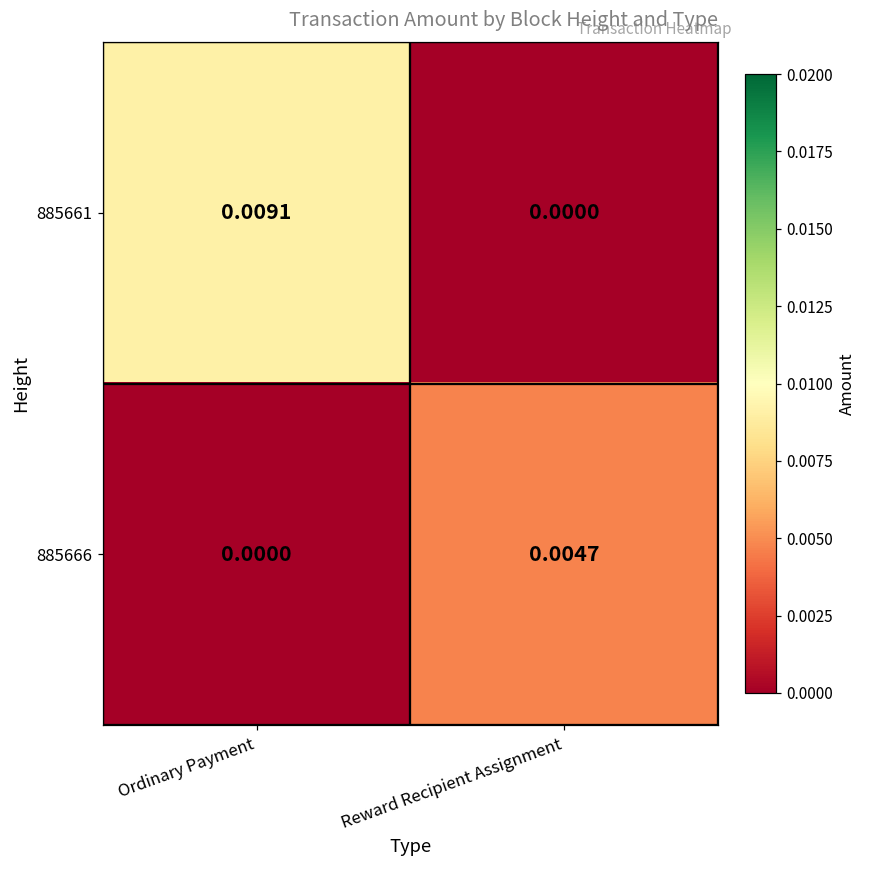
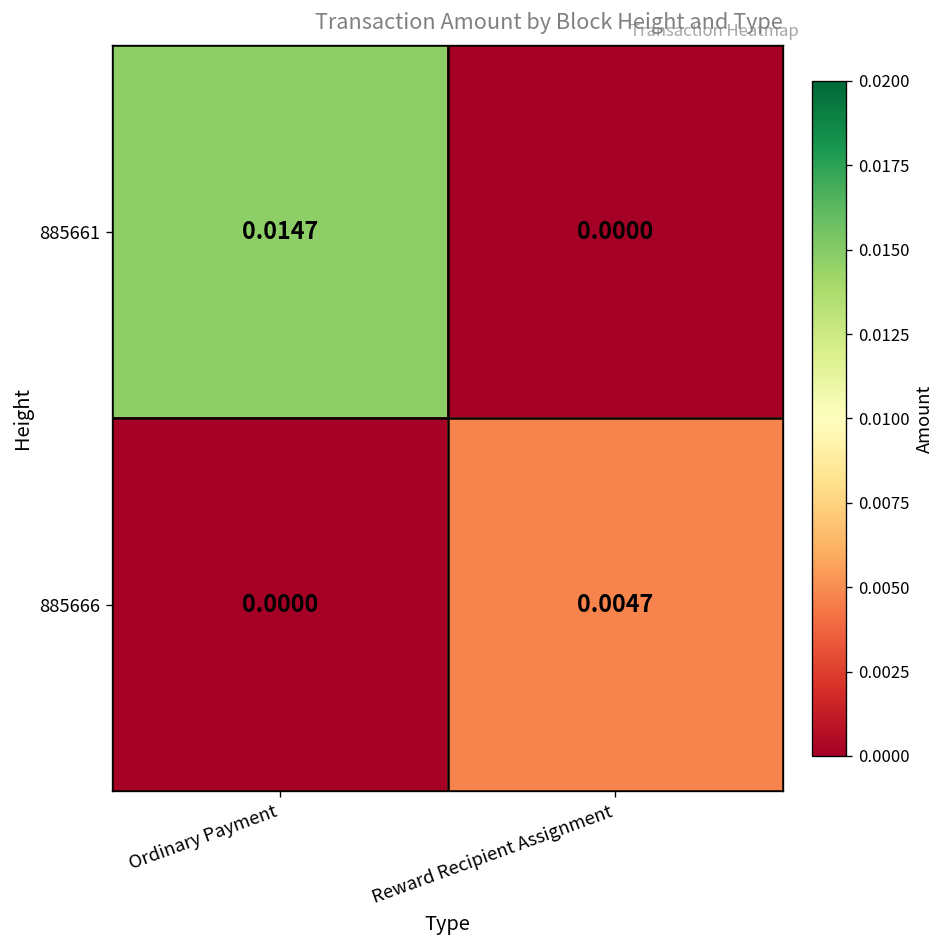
885661, Ordinary Payment: 0.0091 -> 0.0147
